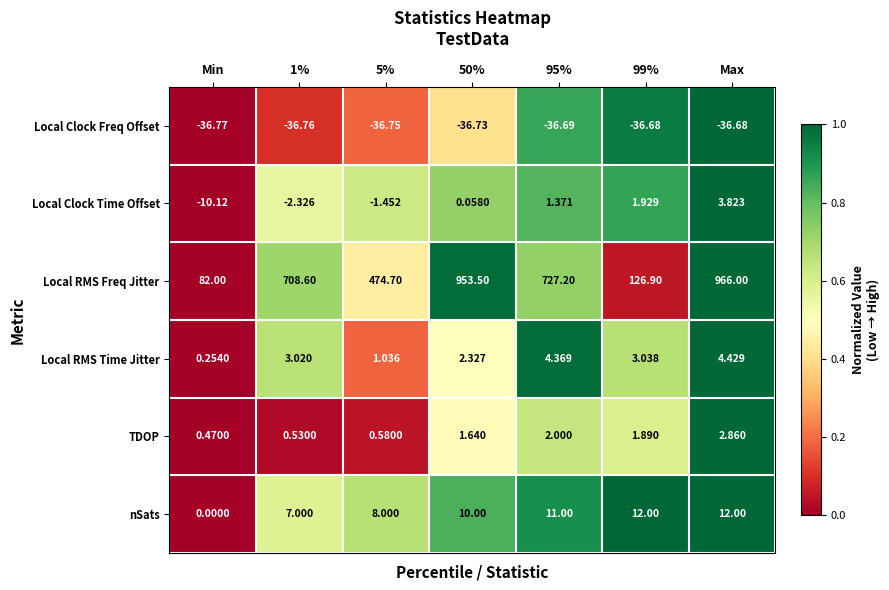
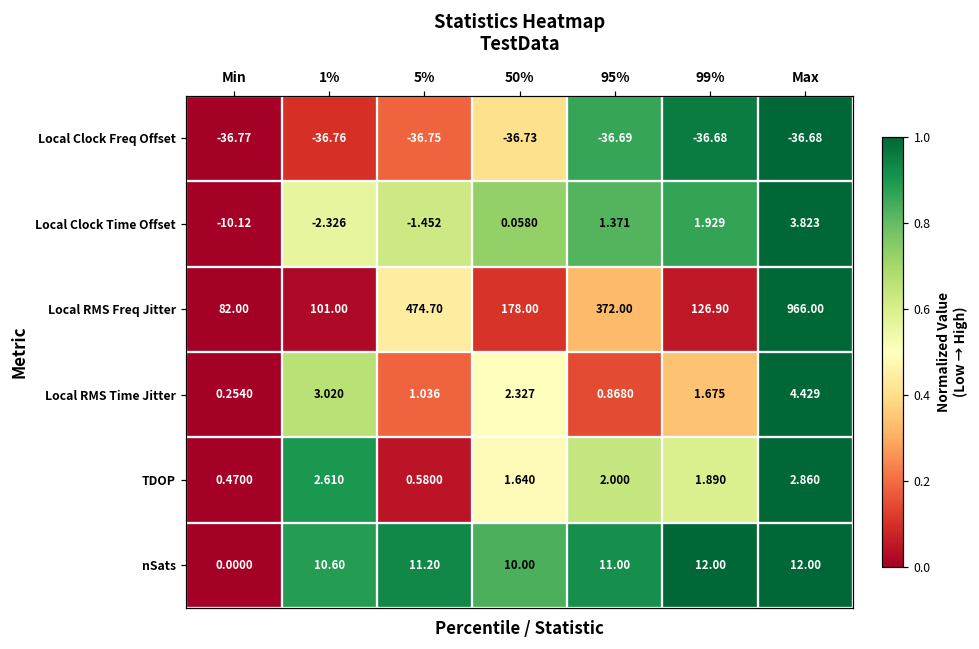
Local RMS Freq Jitter, 1%: 708.60 -> 101.00
Local RMS Freq Jitter, 50%: 953.50 -> 178.00
Local RMS Freq Jitter, 95%: 727.20 -> 372.00
Local RMS Time Jitter, 95%: 4.369 -> 0.8680
Local RMS Time Jitter, 99%: 3.038 -> 1.675
TDOP, 1%: 0.5300 -> 2.610
nSats, 1%: 7.000 -> 10.60
nSats, 5%: 8.000 -> 11.20
